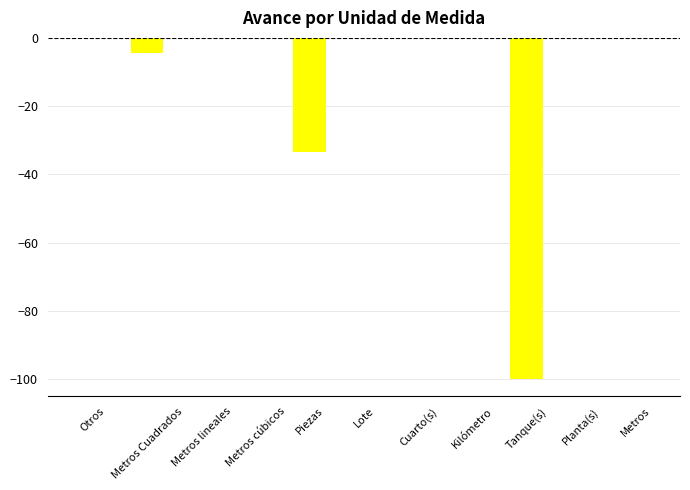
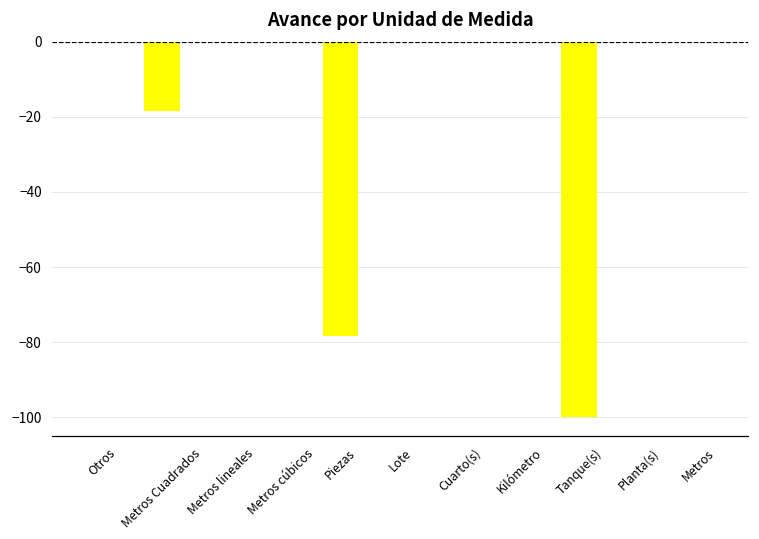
Metros Cuadrados: -5 -> -18
Piezas: -33 -> -78
